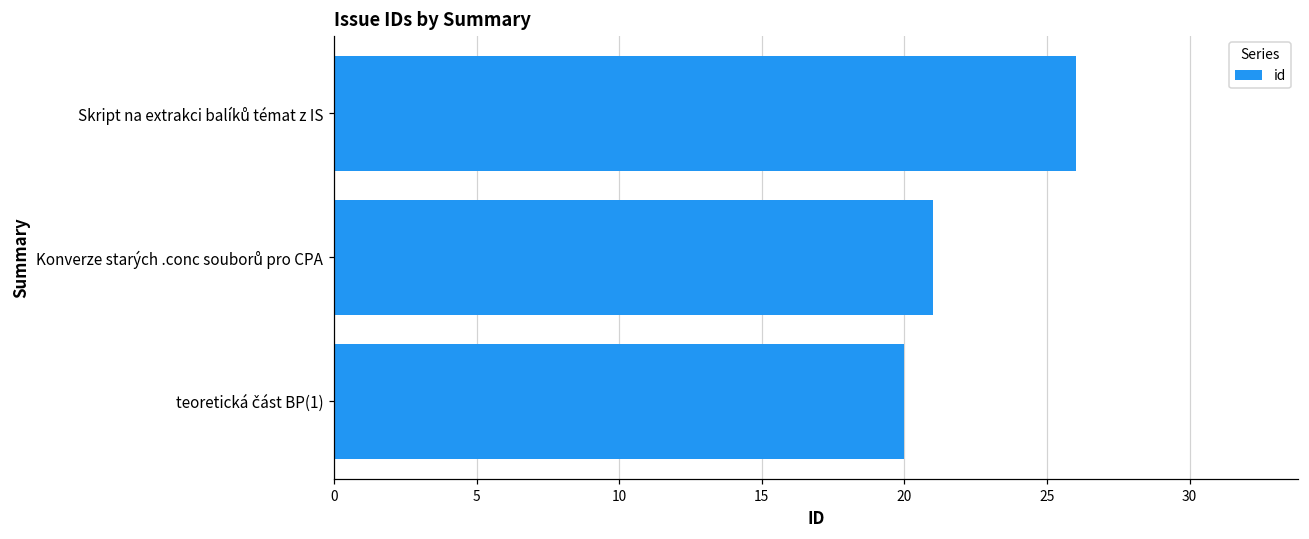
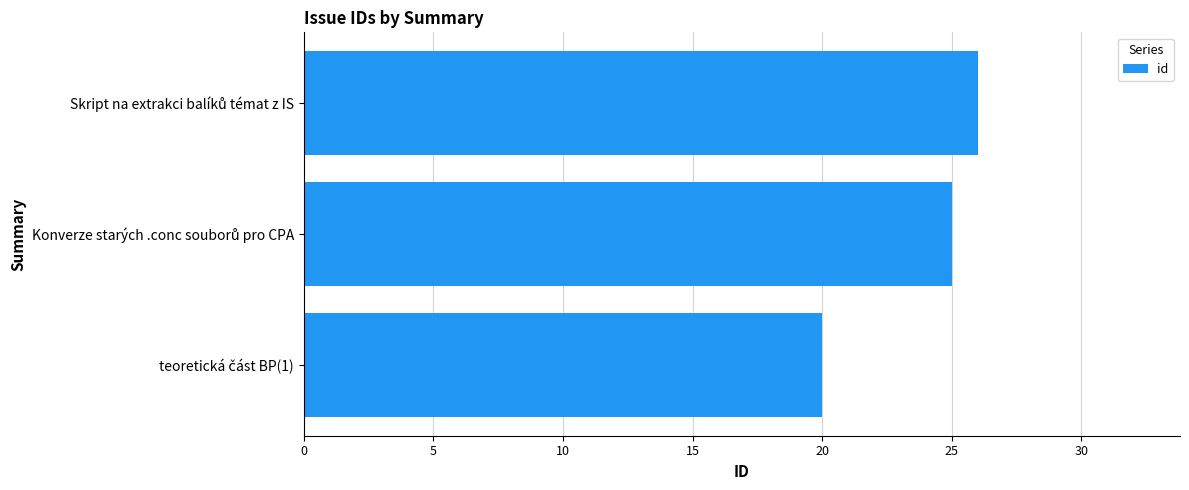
Konverze starých .conc souborů pro CPA: 21 -> 25
